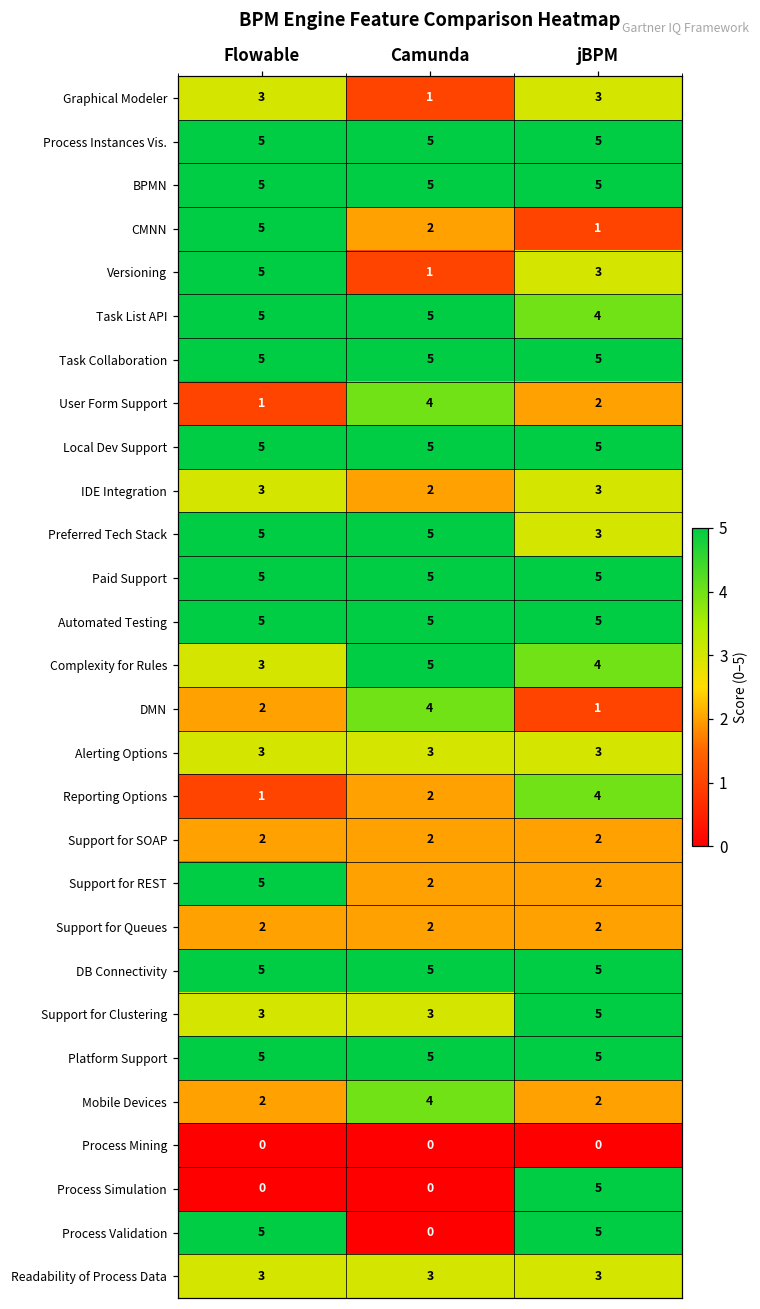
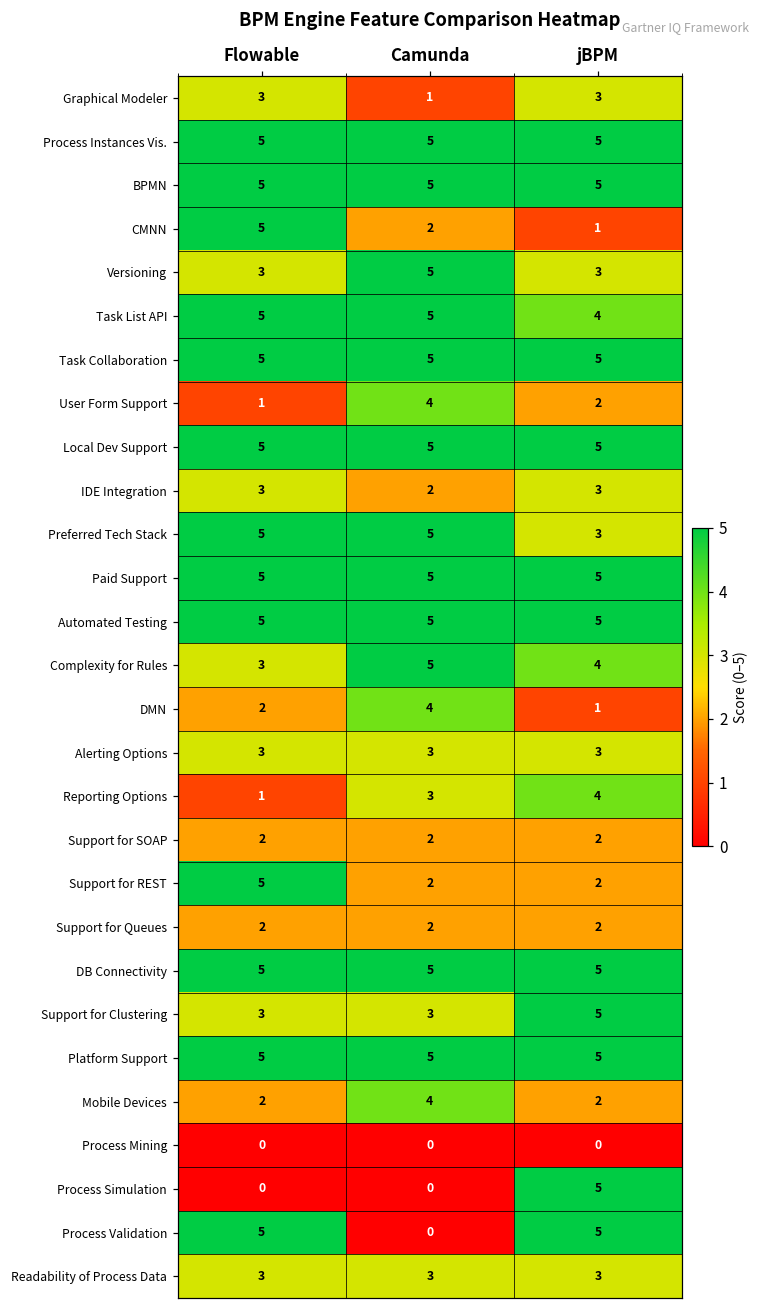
Versioning, Flowable: 5 -> 3
Versioning, Camunda: 1 -> 5
Reporting Options, Camunda: 2 -> 3
